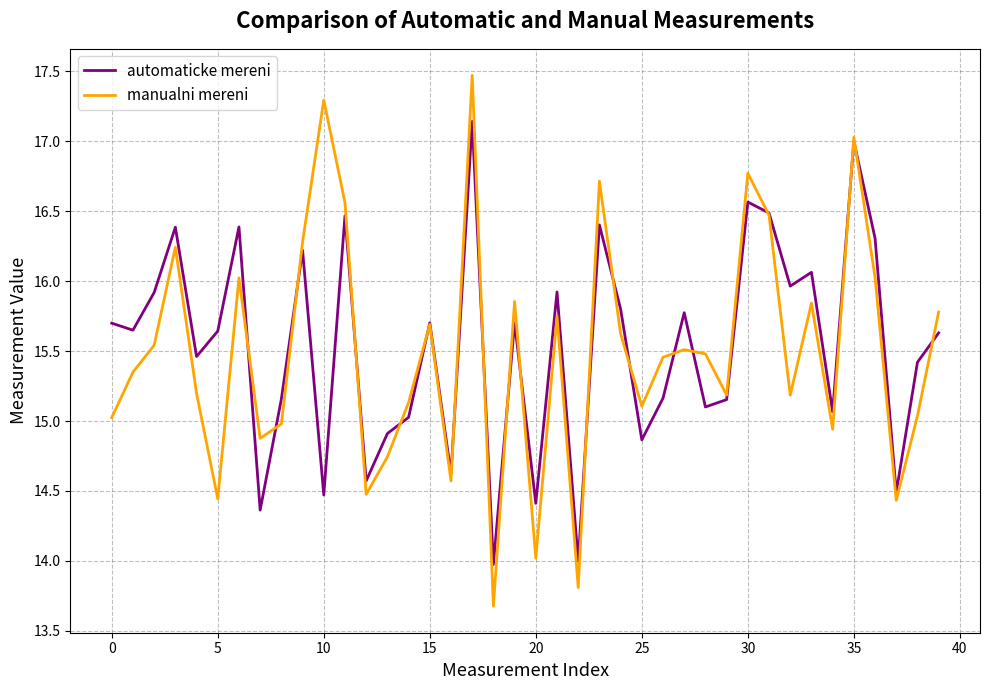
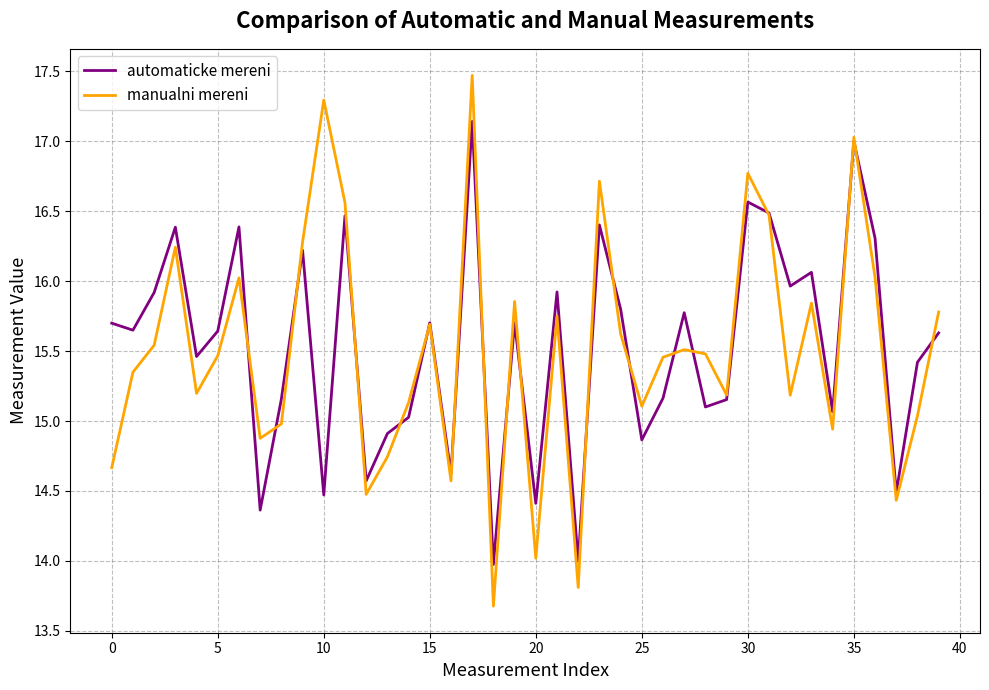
manualni mereni, 0: 15.02 -> 14.67
manualni mereni, 5: 14.44 -> 15.47
